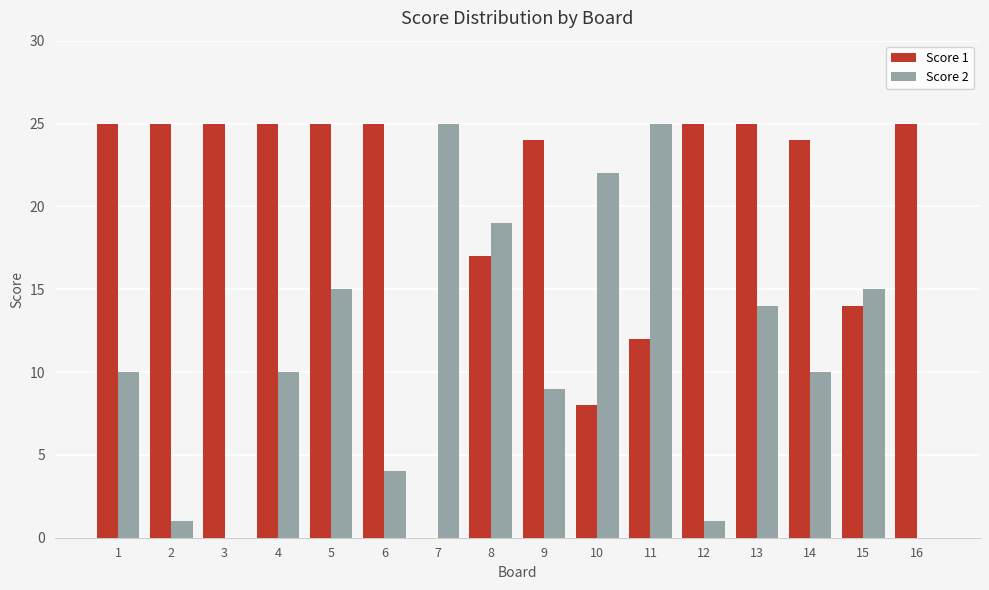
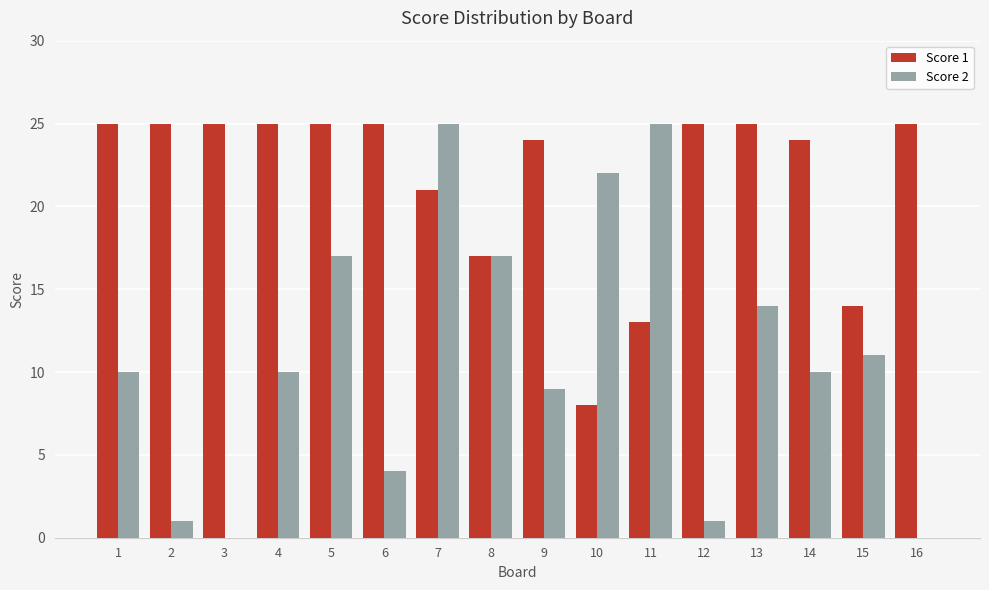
Score 2, 5: 15 -> 17
Score 1, 7: 0 -> 21
Score 2, 8: 19 -> 17
Score 1, 11: 12 -> 13
Score 2, 15: 15 -> 11
